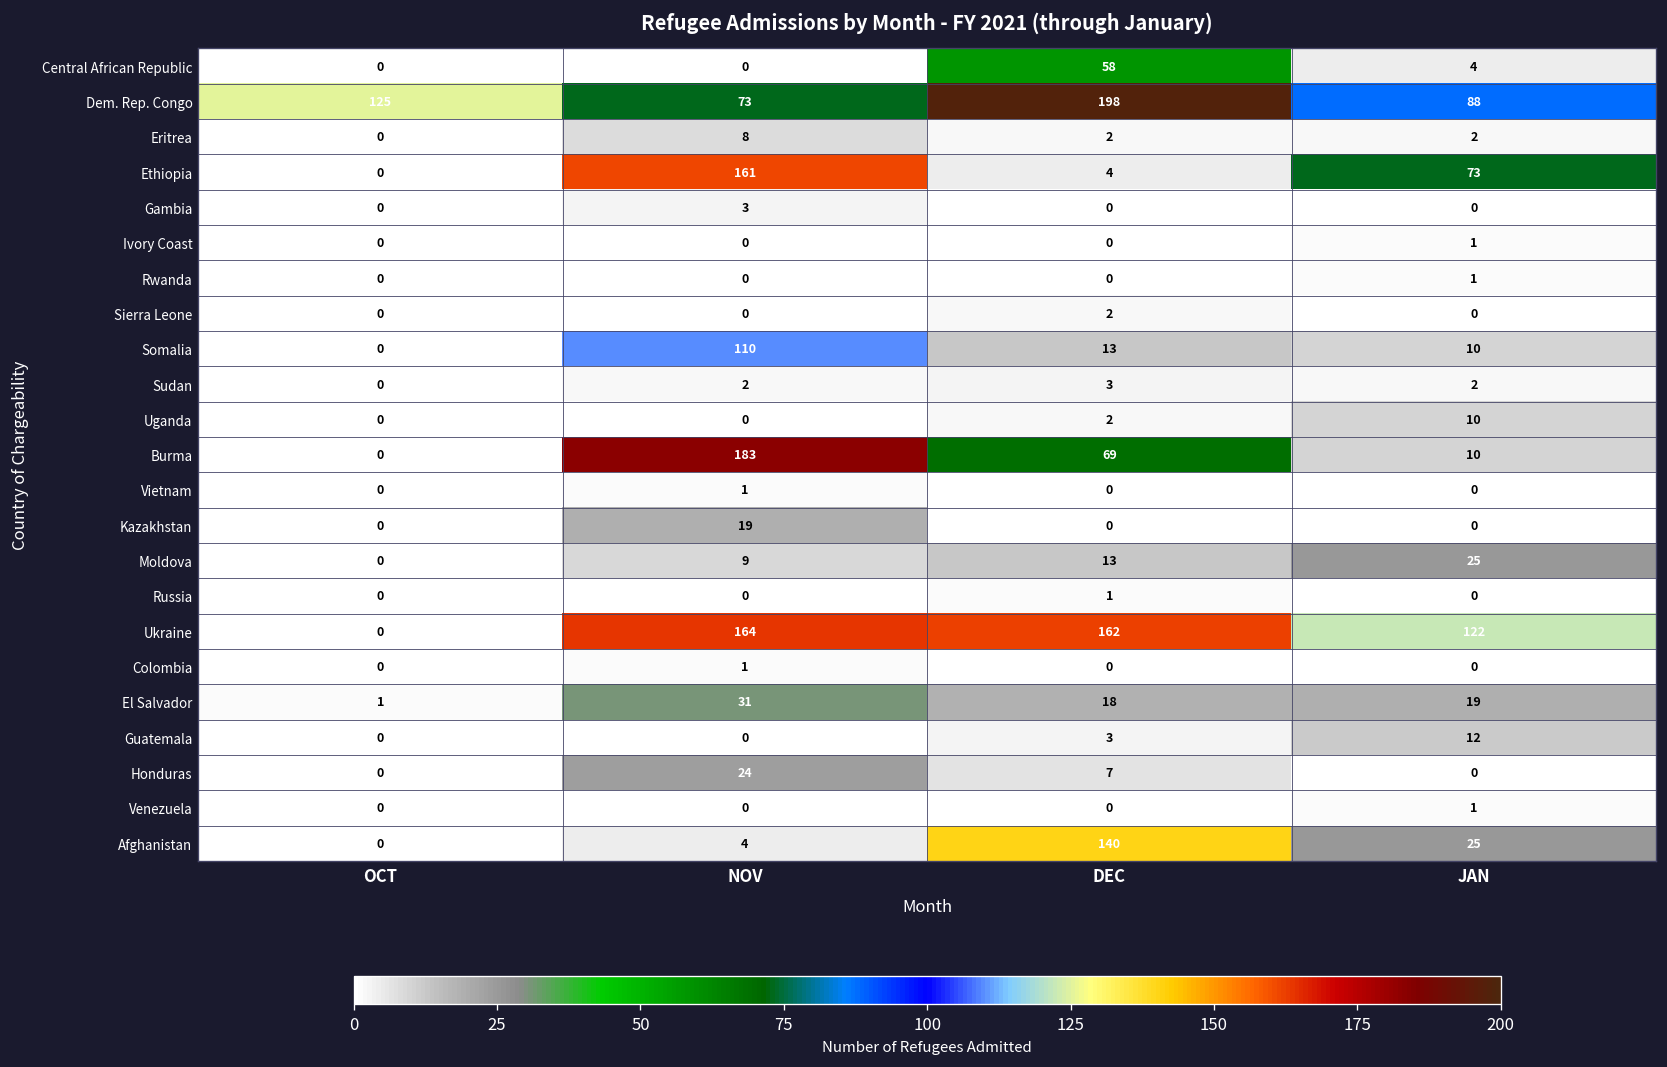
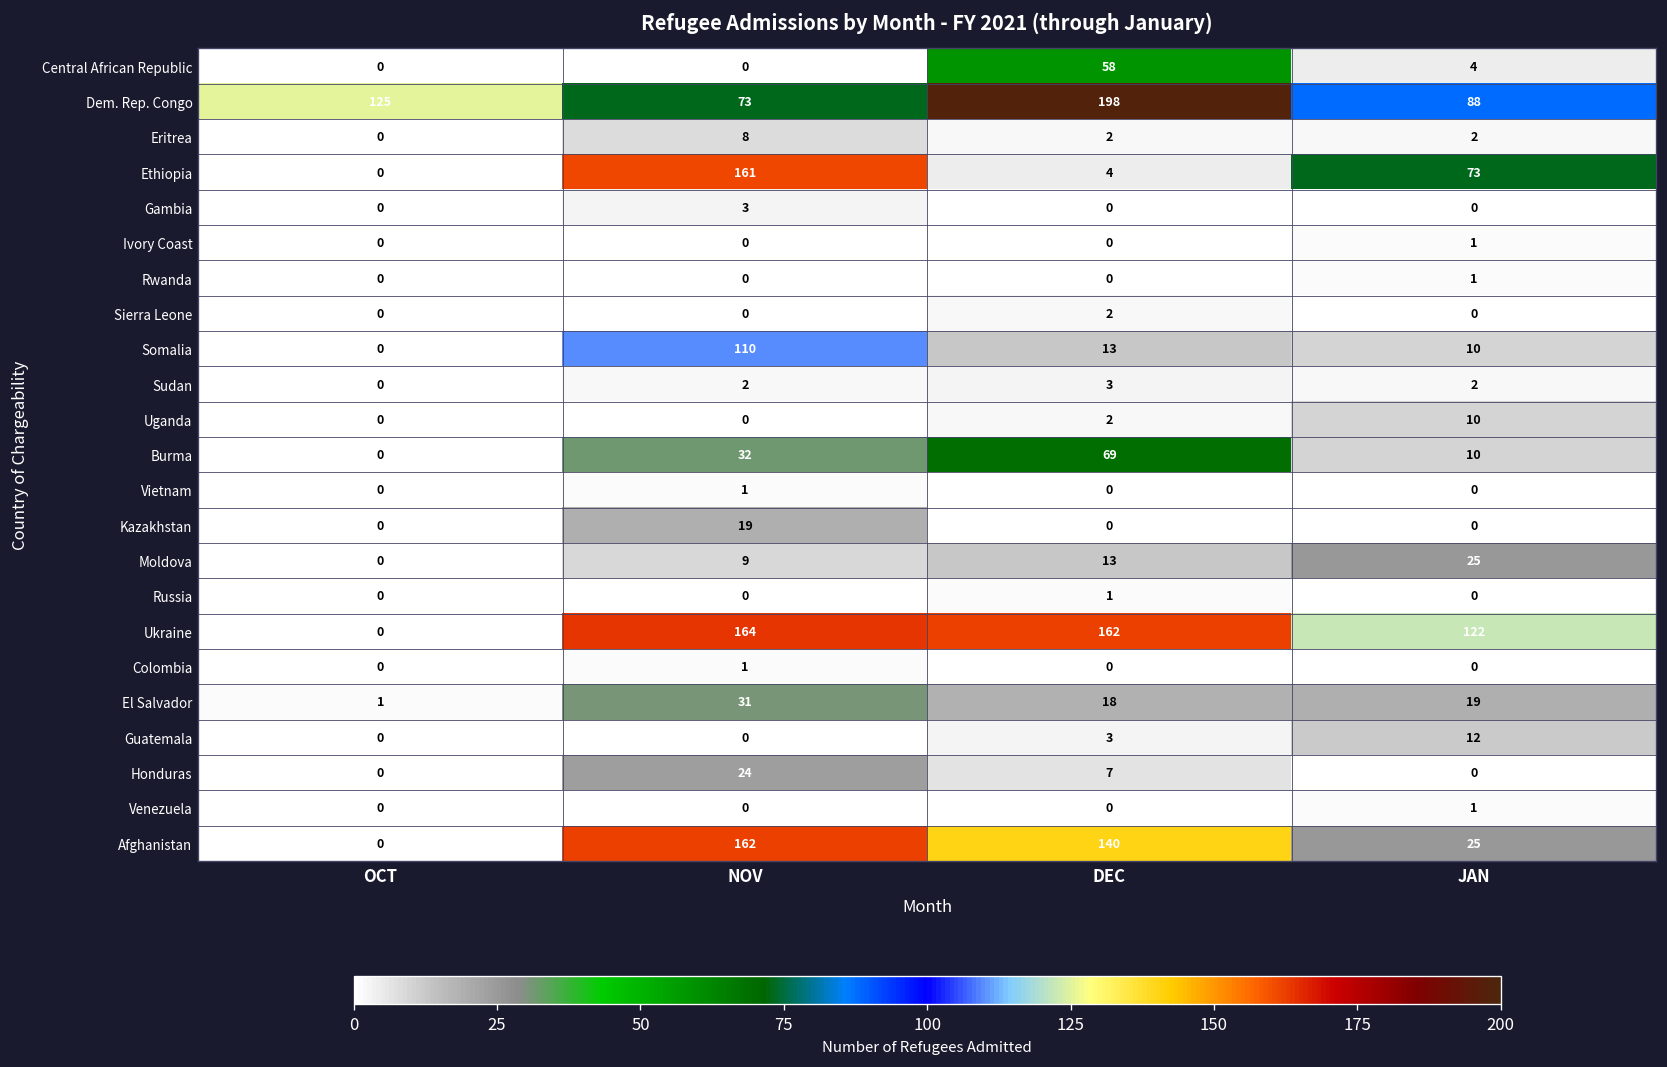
Burma, NOV: 183 -> 32
Afghanistan, NOV: 4 -> 162
